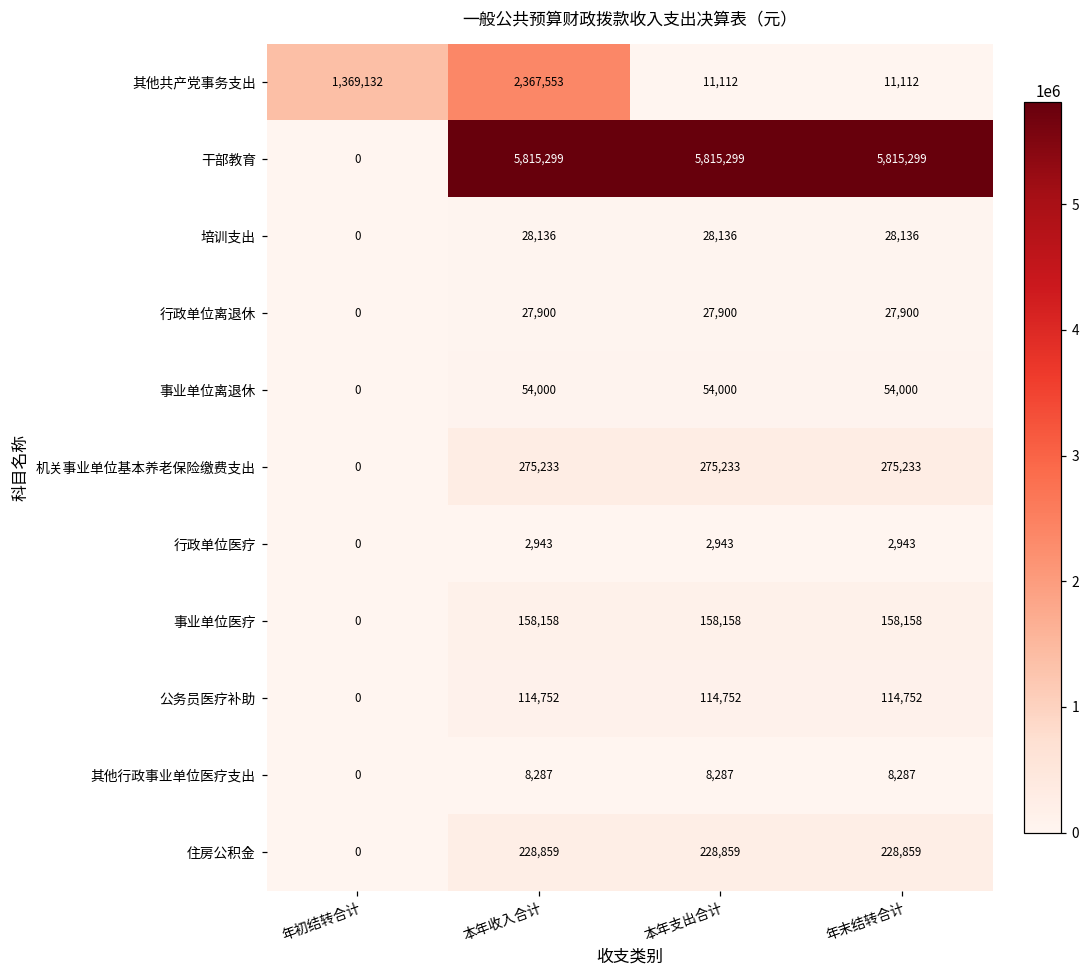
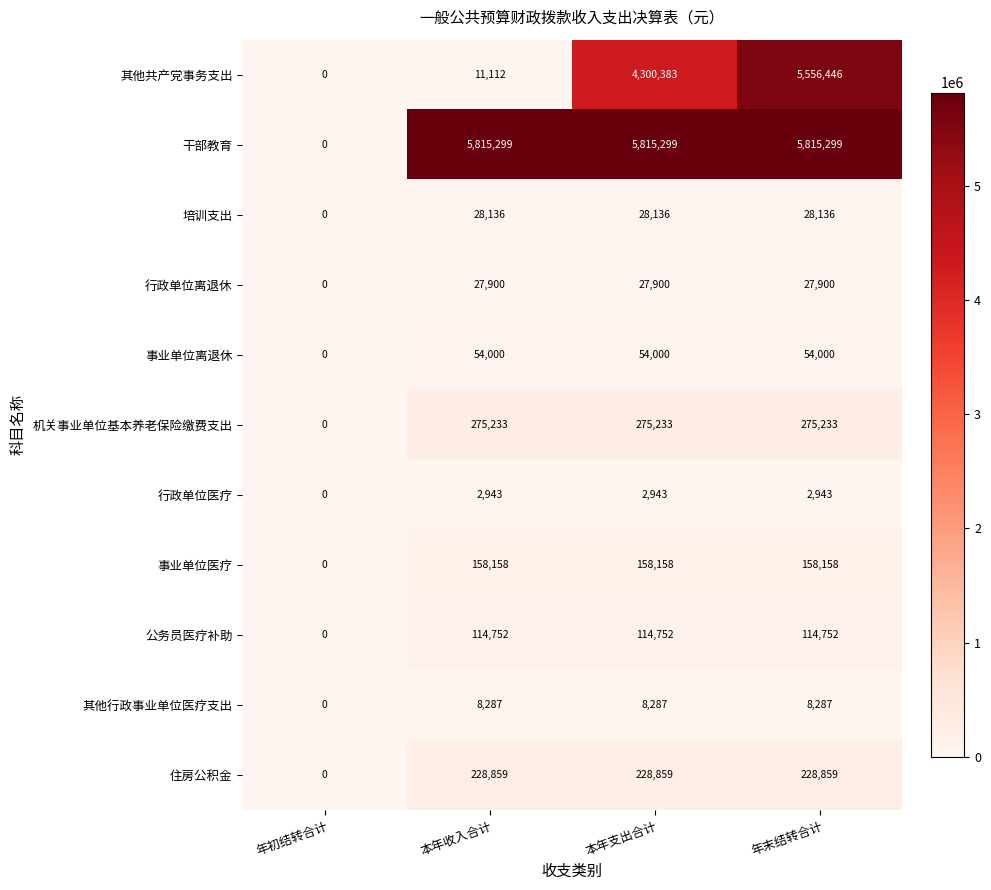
其他共产党事务支出, 年初结转合计: 1,369,132 -> 0
其他共产党事务支出, 本年收入合计: 2,367,553 -> 11,112
其他共产党事务支出, 本年支出合计: 11,112 -> 4,300,383
其他共产党事务支出, 年末结转合计: 11,112 -> 5,556,446
